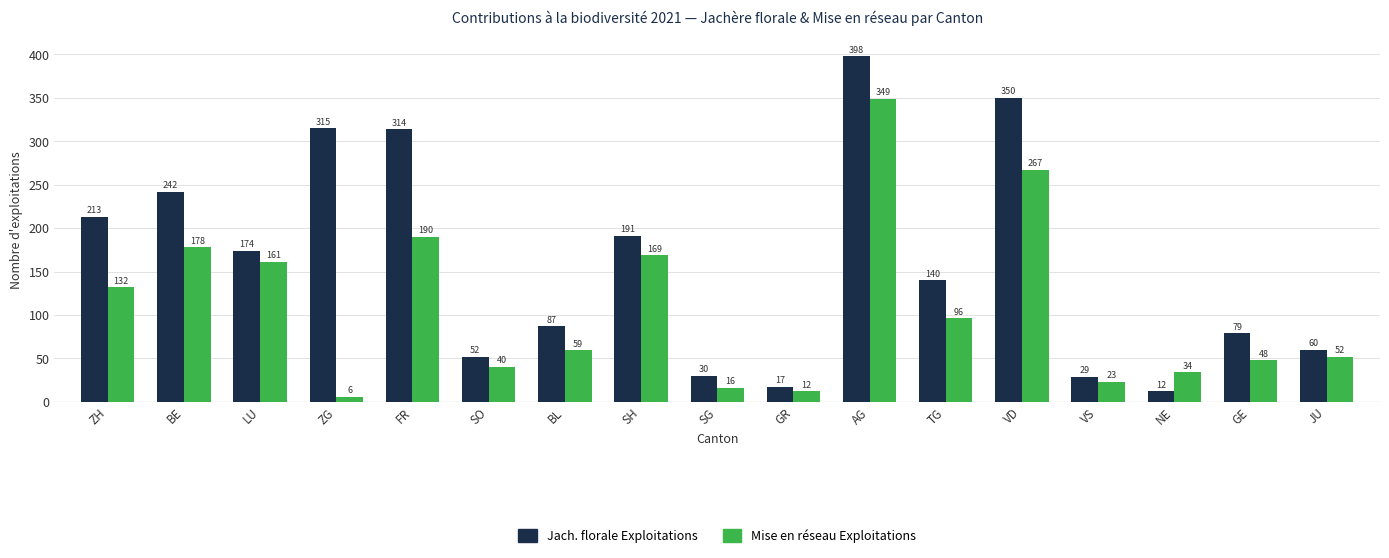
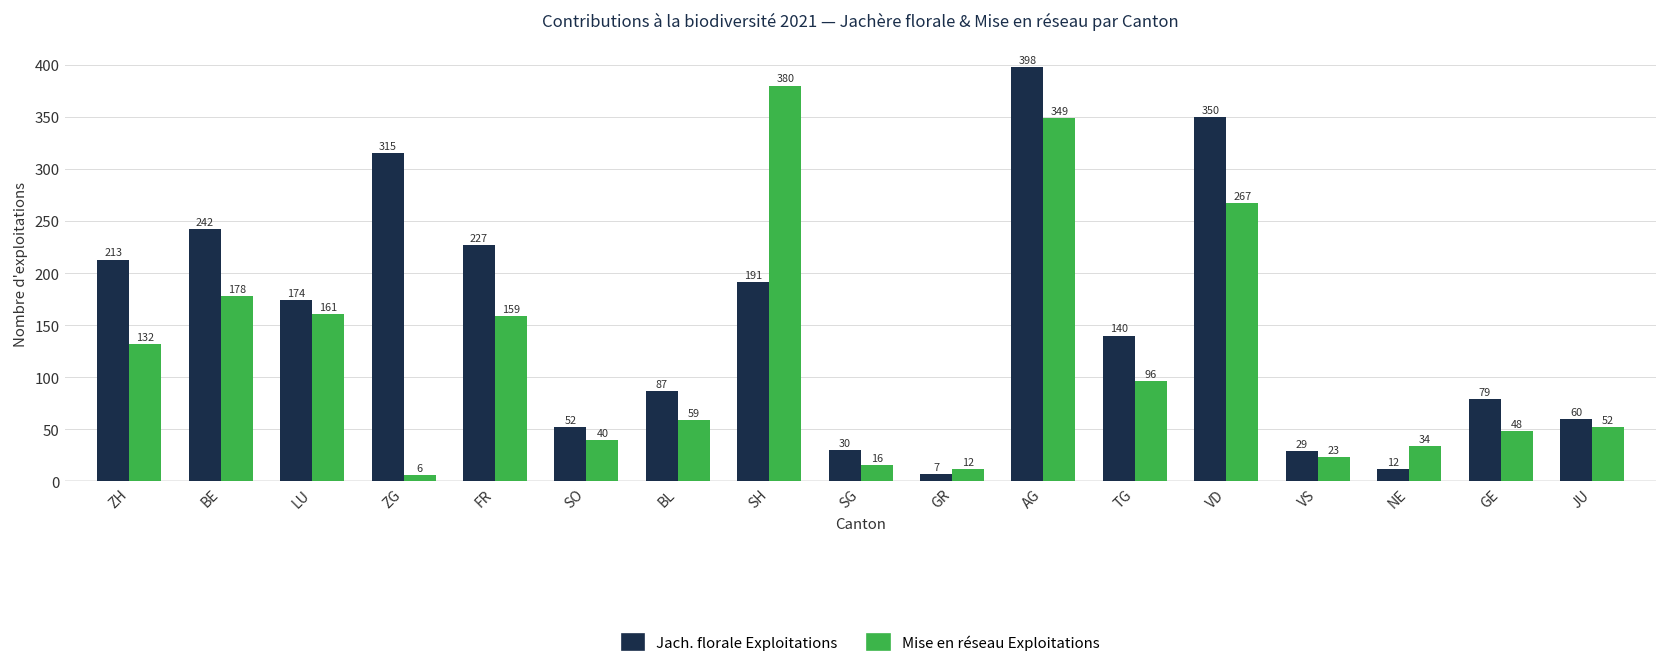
Jach. florale Exploitations, FR: 314 -> 227
Mise en réseau Exploitations, FR: 190 -> 159
Mise en réseau Exploitations, SH: 169 -> 380
Jach. florale Exploitations, GR: 17 -> 7
